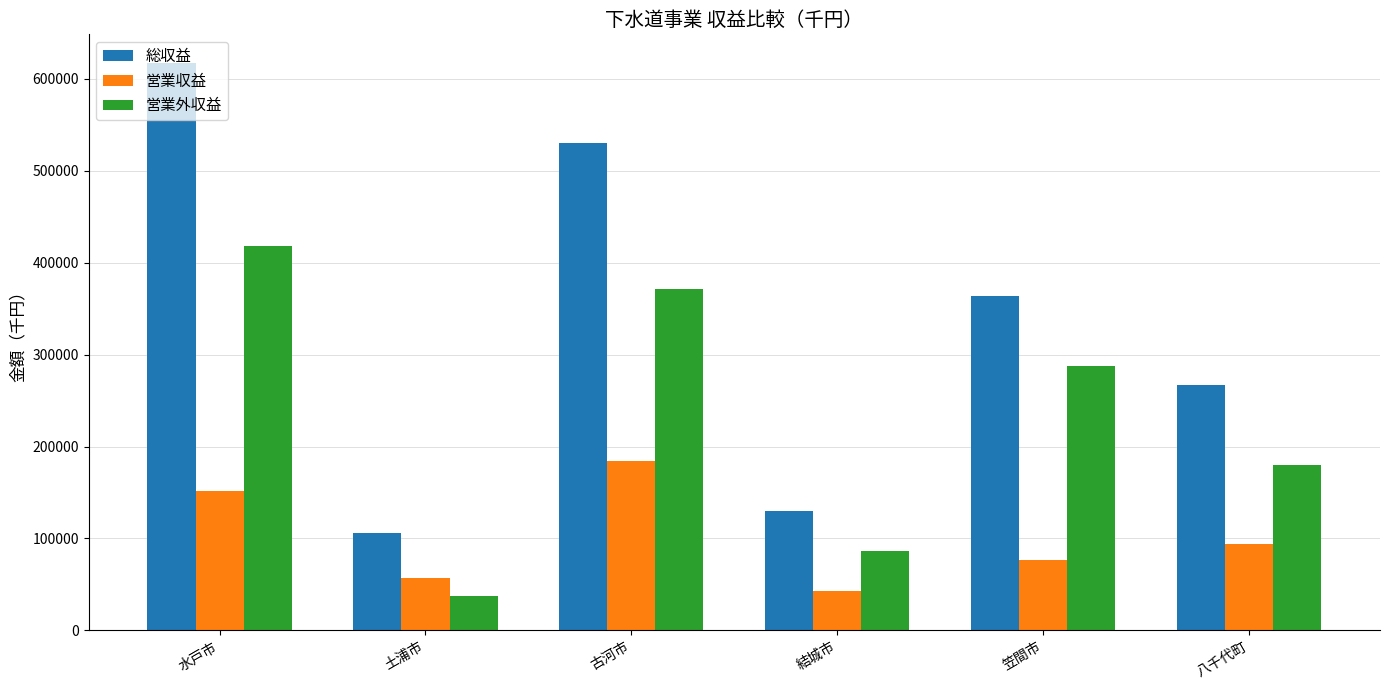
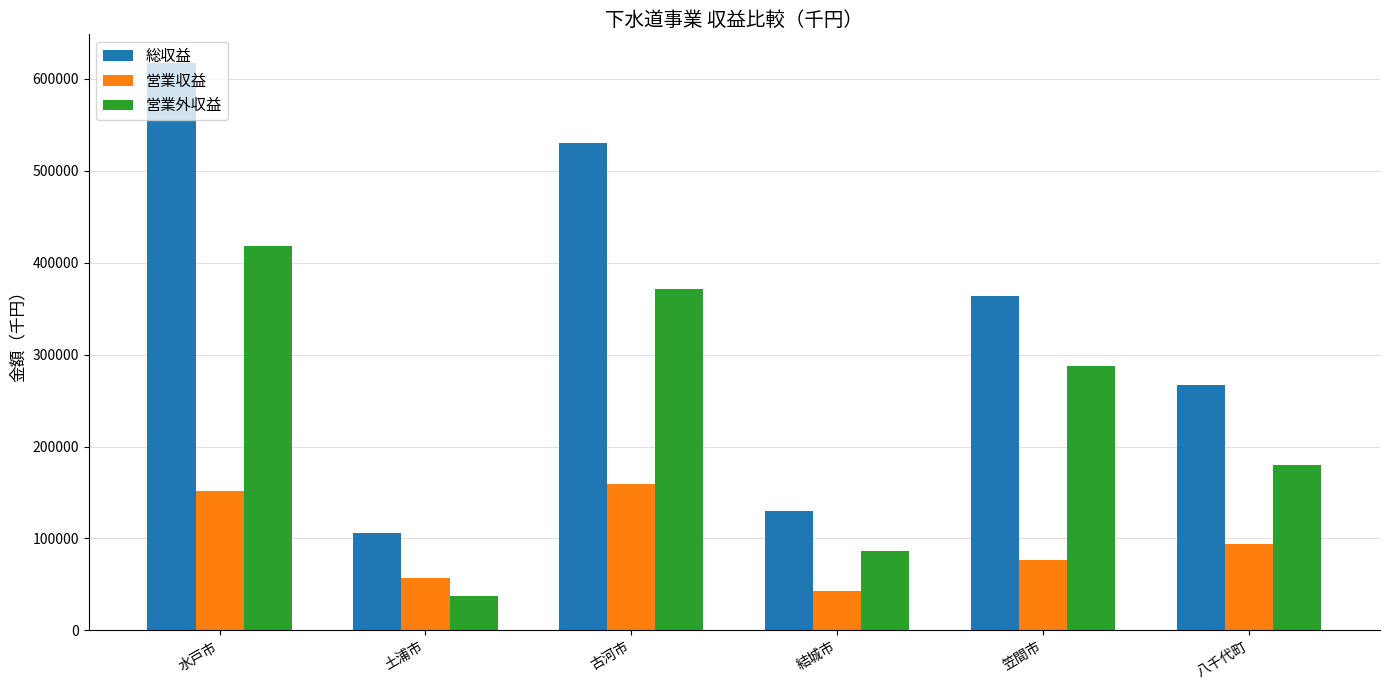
営業収益, 古河市: 180000 -> 160000
